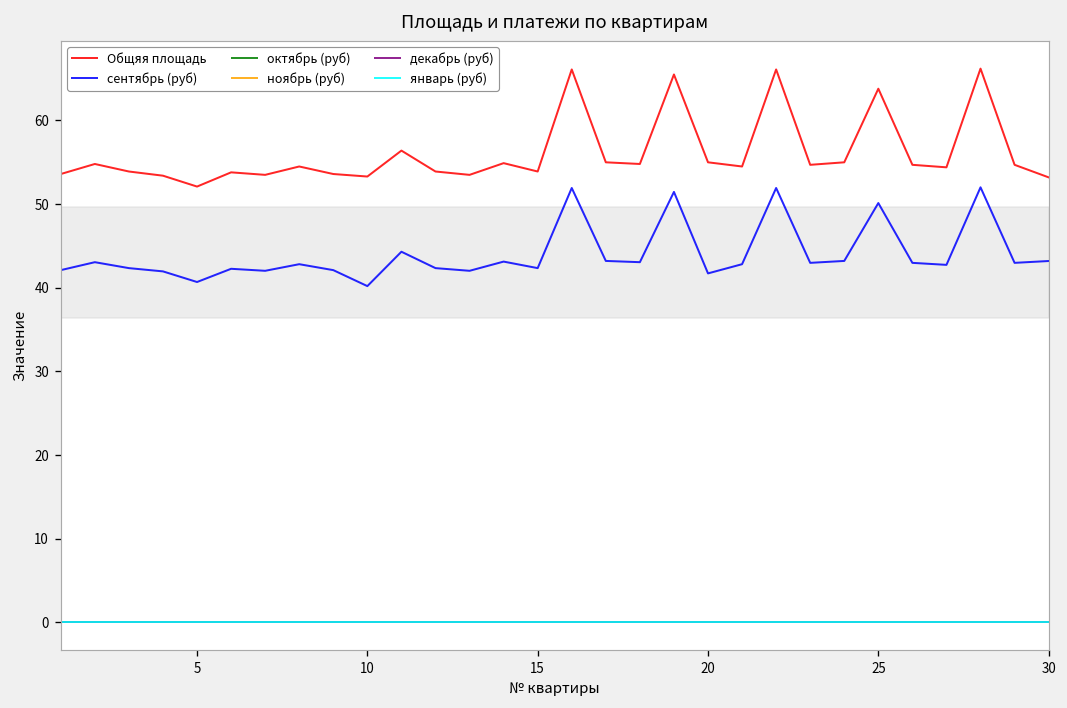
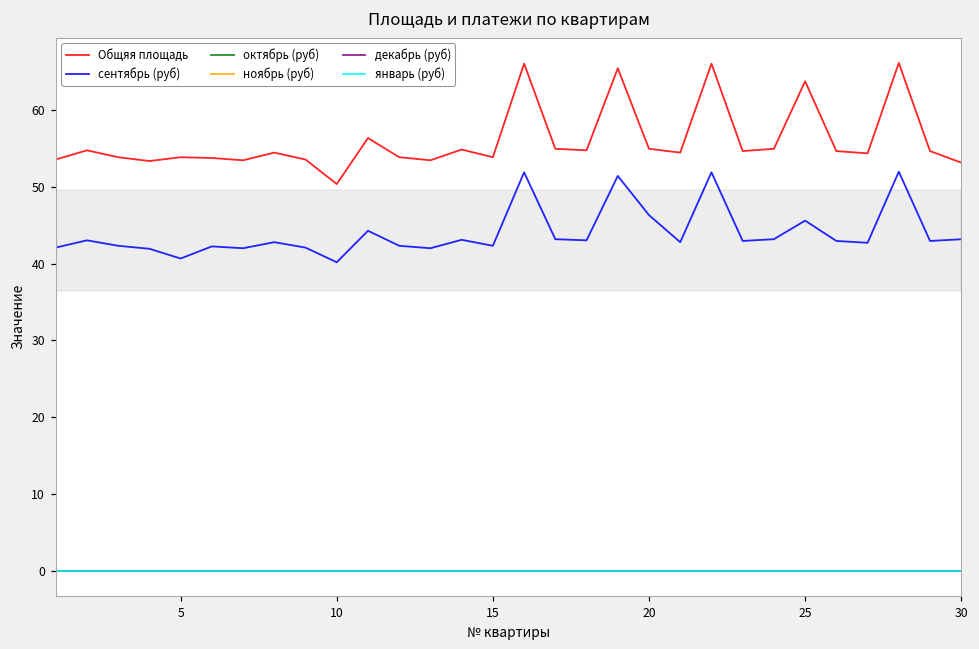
Общяя площадь, 5: 52 -> 54
Общяя площадь, 10: 53 -> 50
сентябрь (руб), 20: 42 -> 46
сентябрь (руб), 25: 50 -> 46
